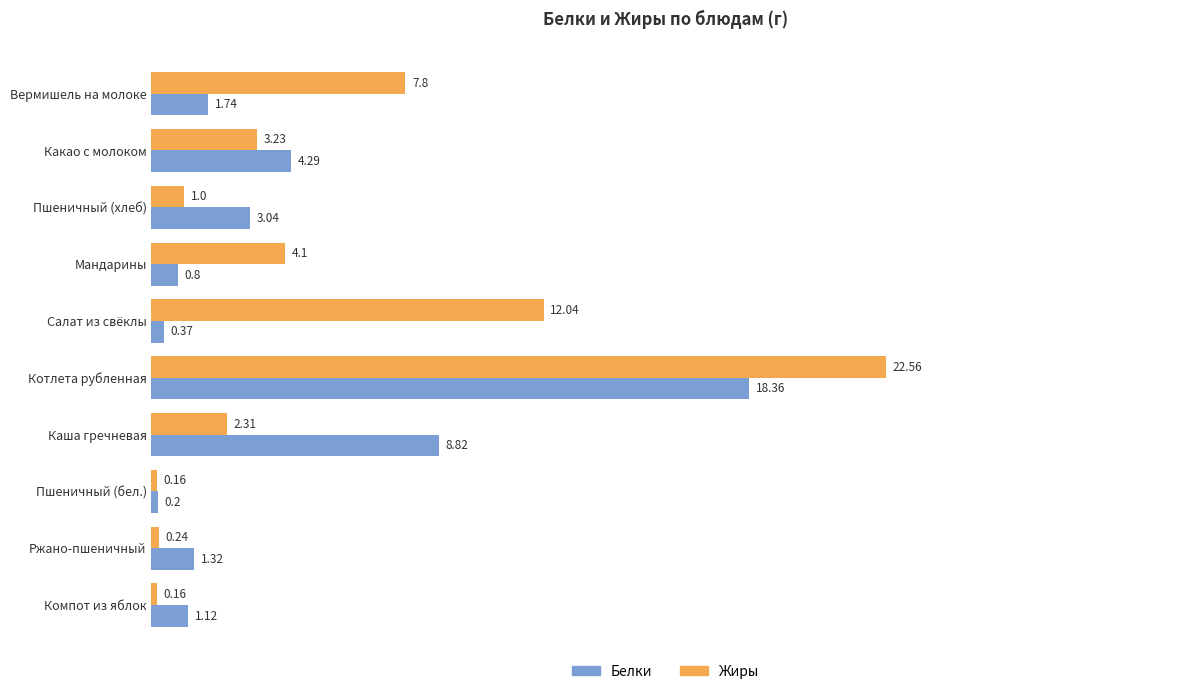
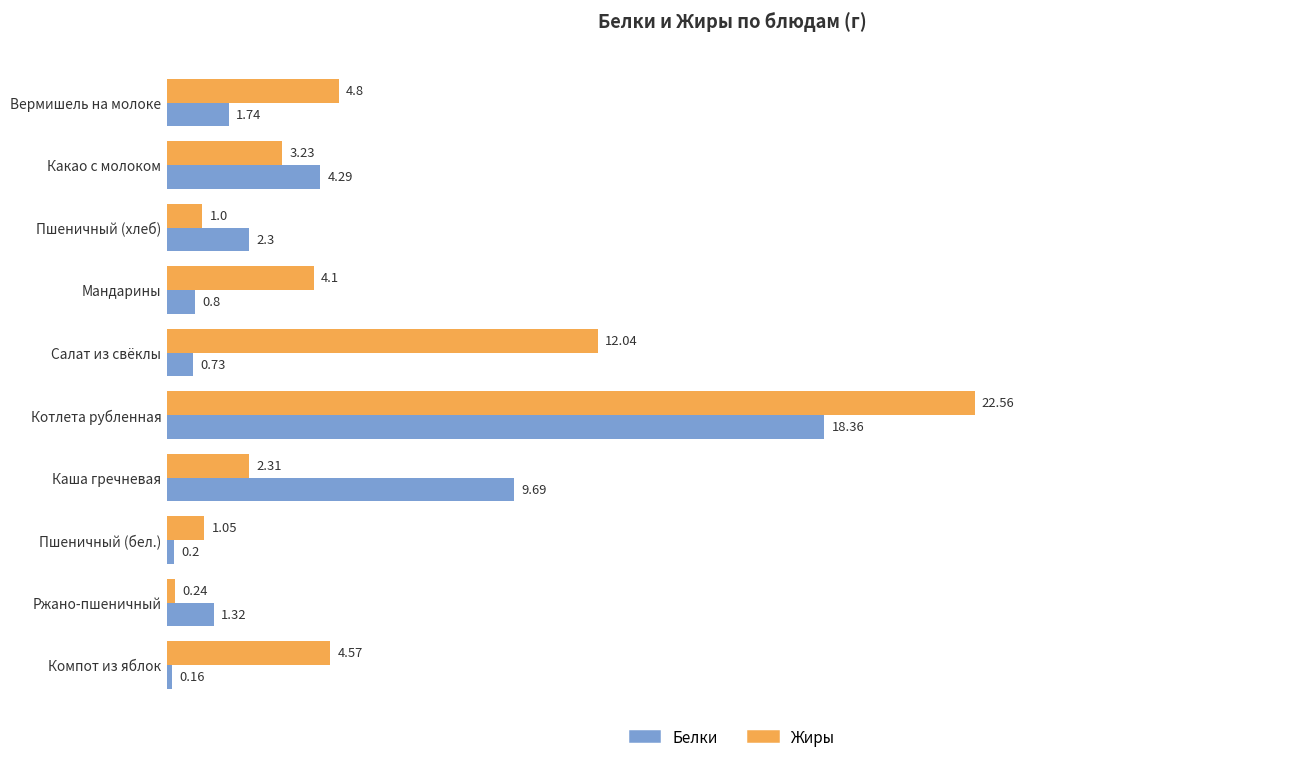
Жиры, Вермишель на молоке: 7.8 -> 4.8
Белки, Пшеничный (хлеб): 3.04 -> 2.3
Белки, Салат из свёклы: 0.37 -> 0.73
Белки, Каша гречневая: 8.82 -> 9.69
Жиры, Пшеничный (бел.): 0.16 -> 1.05
Жиры, Компот из яблок: 0.16 -> 4.57
Белки, Компот из яблок: 1.12 -> 0.16
